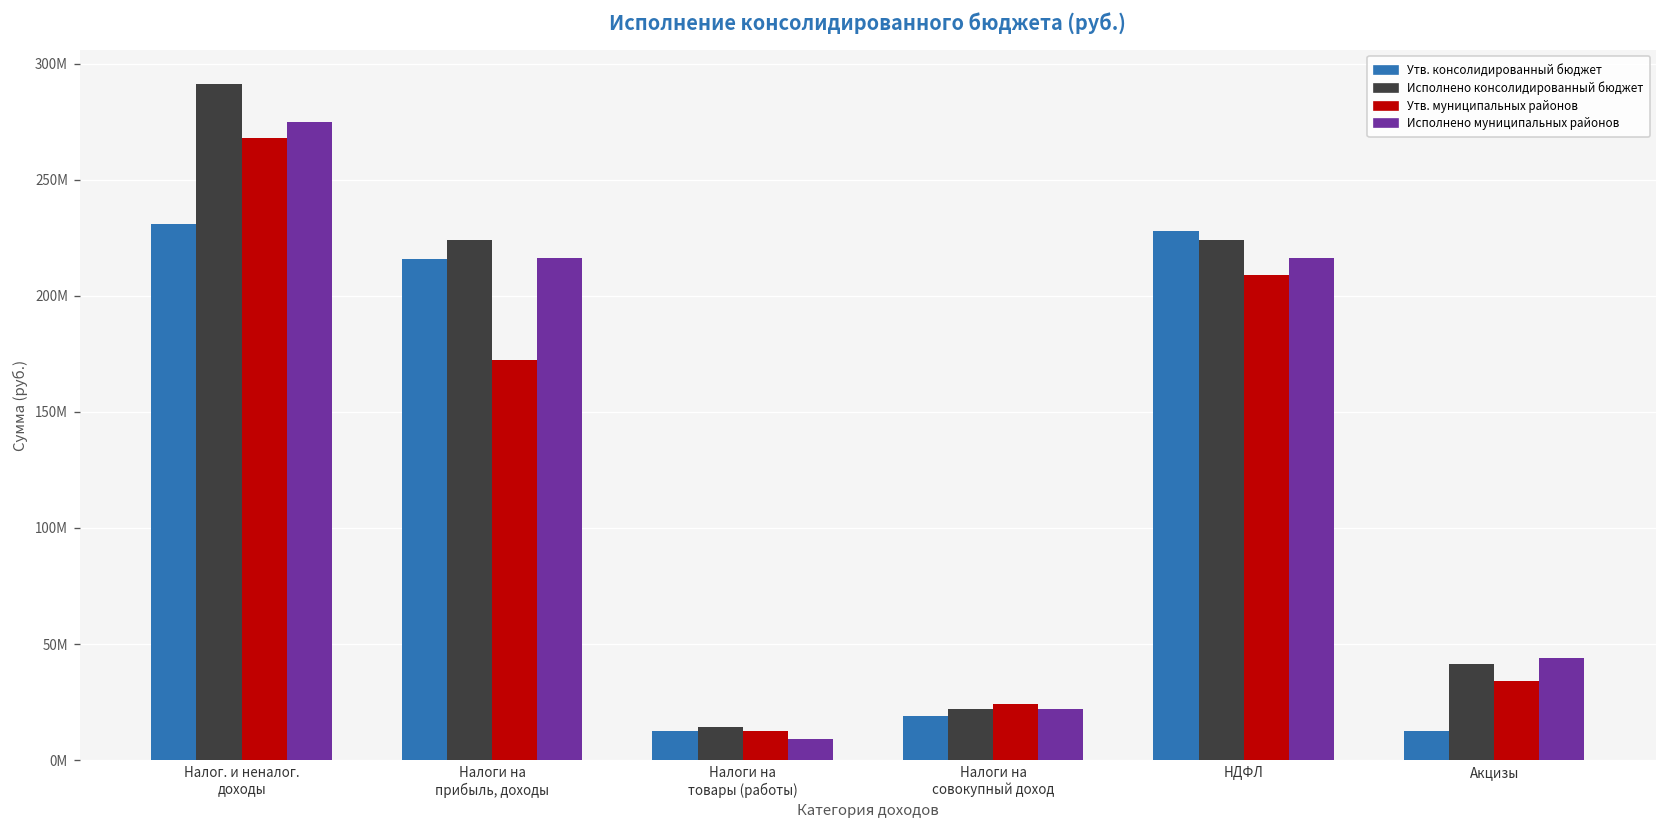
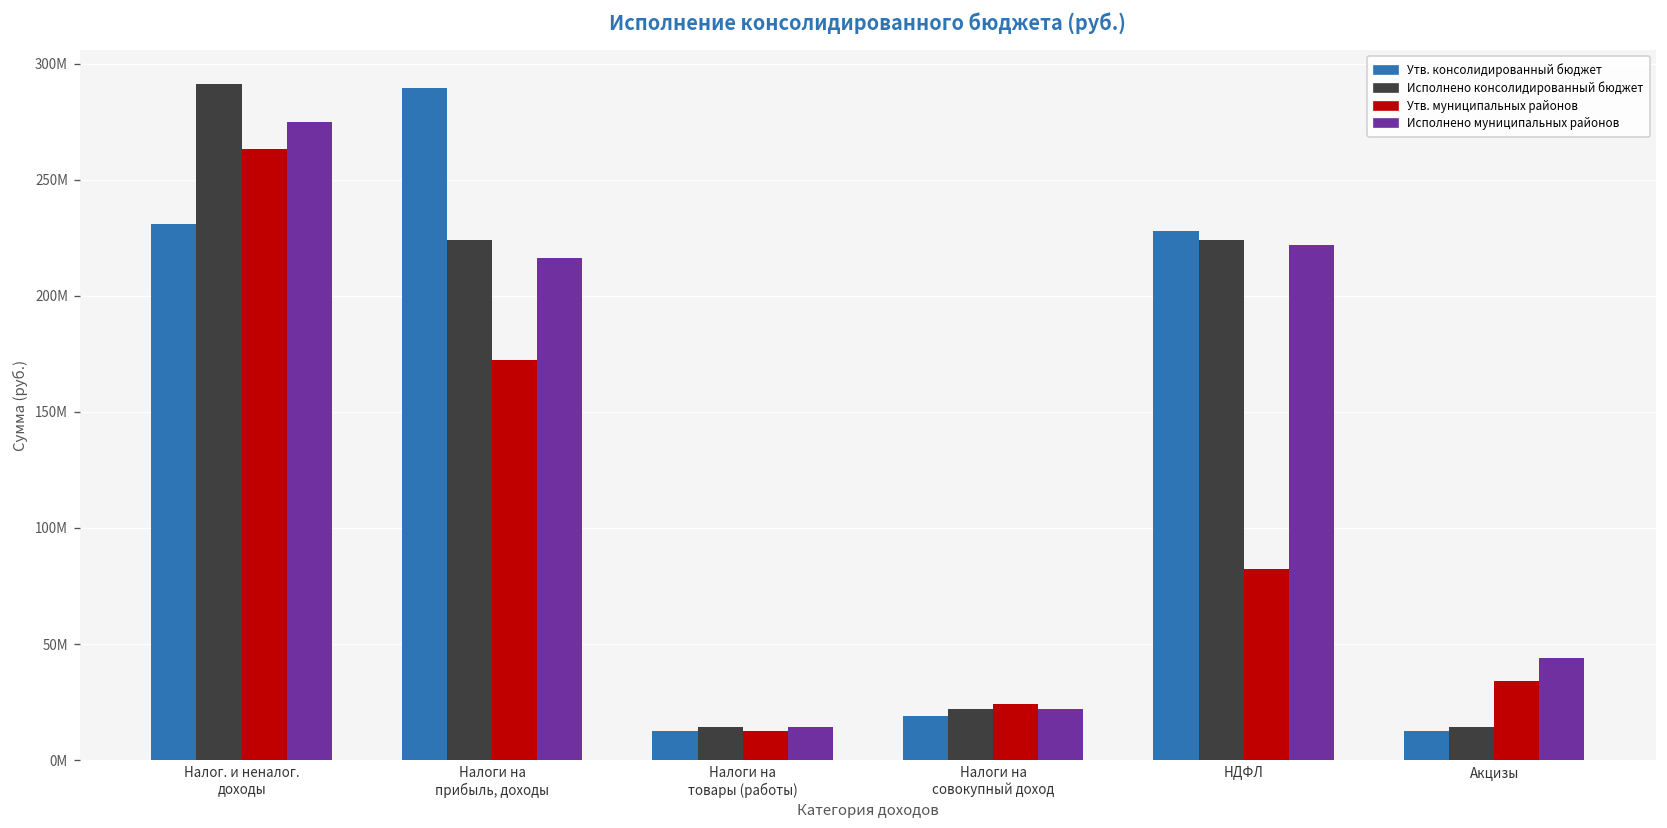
Утв. муниципальных районов, Налог. и неналог. доходы: 268000000 -> 263000000
Утв. консолидированный бюджет, Налоги на прибыль, доходы: 216000000 -> 289000000
Исполнено муниципальных районов, Налоги на товары (работы): 9000000 -> 14000000
Утв. муниципальных районов, НДФЛ: 209000000 -> 83000000
Исполнено муниципальных районов, НДФЛ: 216000000 -> 222000000
Исполнено консолидированный бюджет, Акцизы: 41000000 -> 14000000
